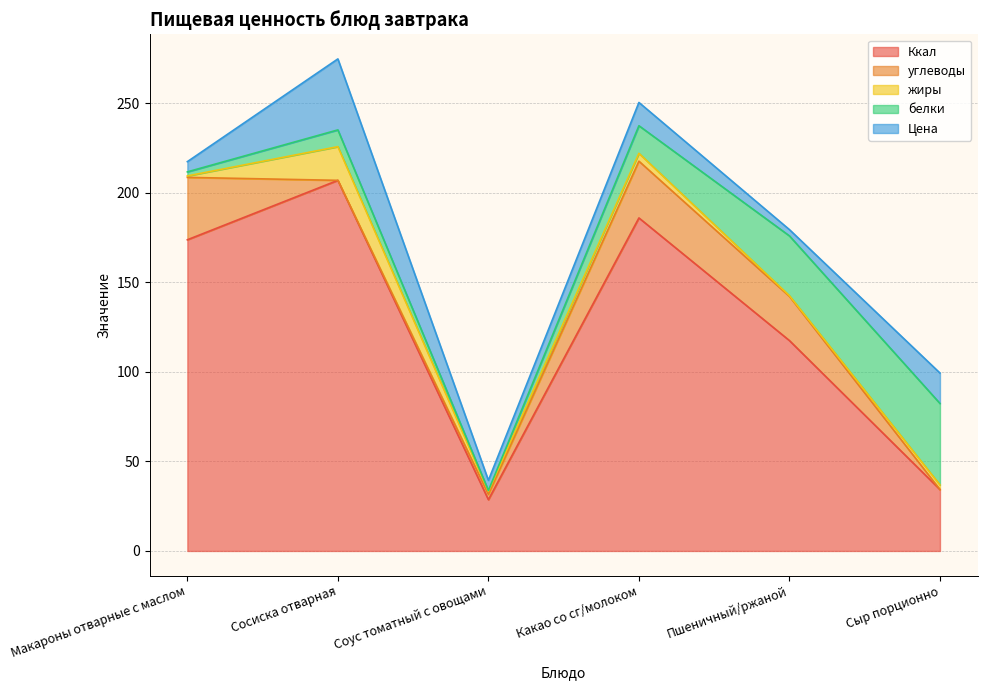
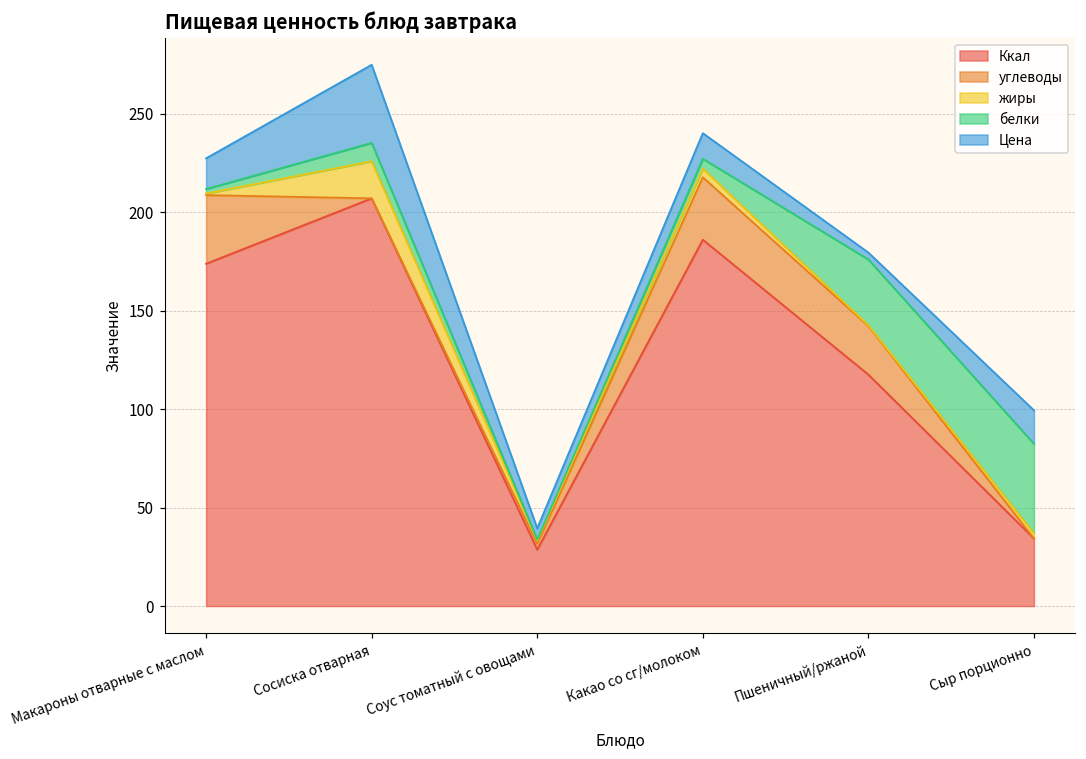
Цена, Макароны отварные с маслом: 6 -> 16
белки, Какао со сг/молоком: 15 -> 5
